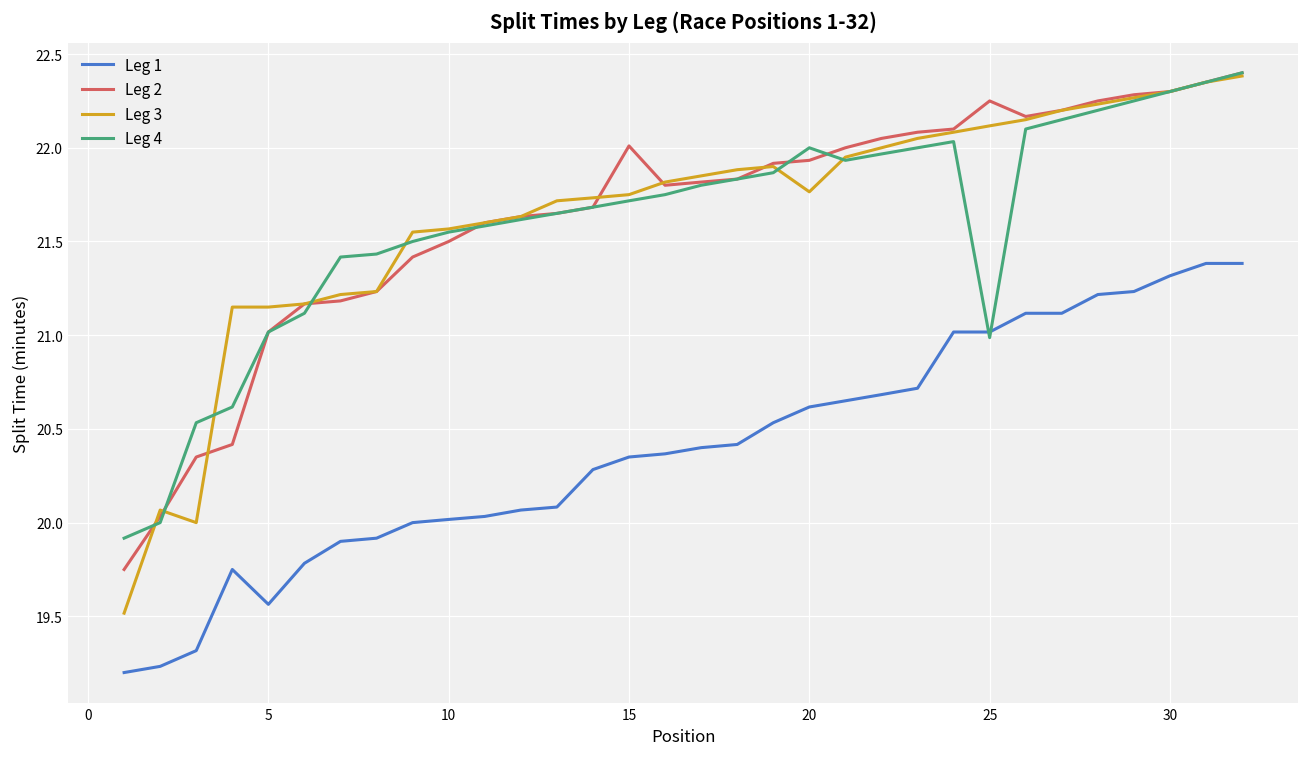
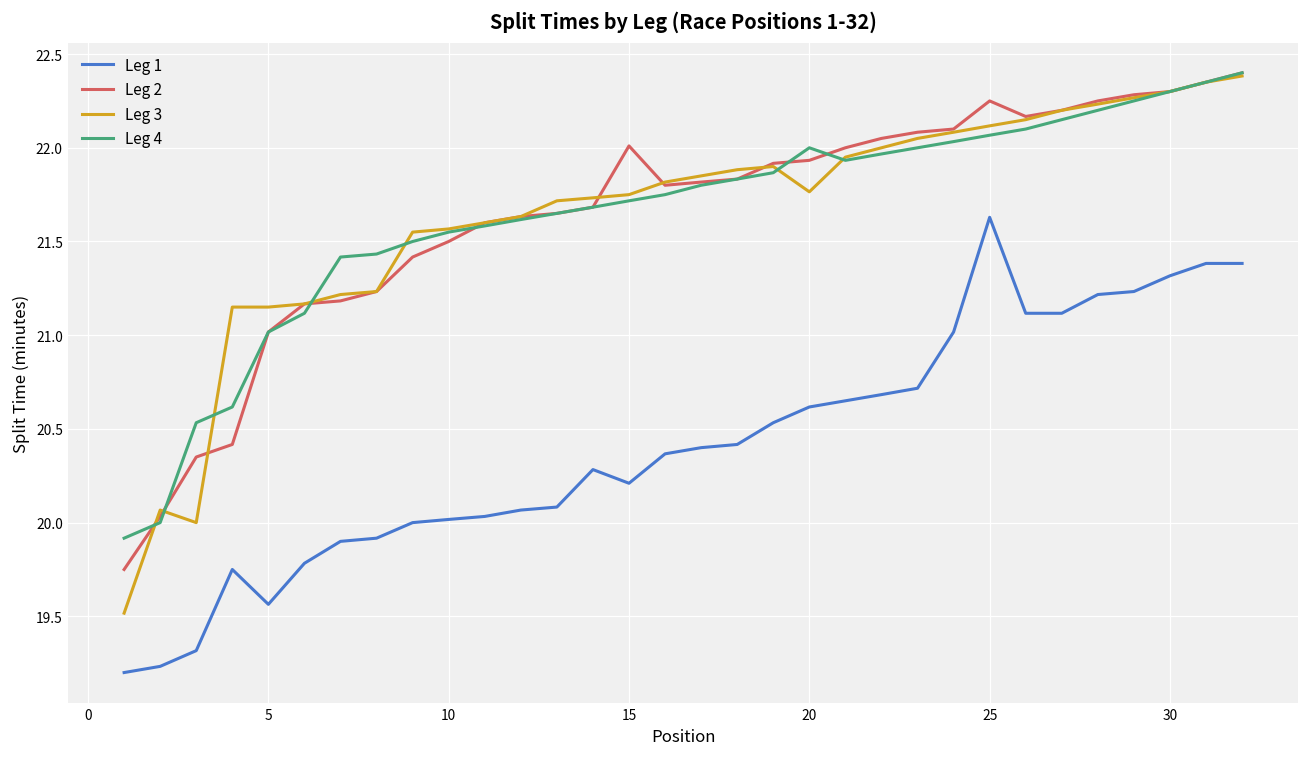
Leg 1, 15: 20.35 -> 20.21
Leg 1, 25: 21.02 -> 21.63
Leg 4, 25: 20.99 -> 22.07
